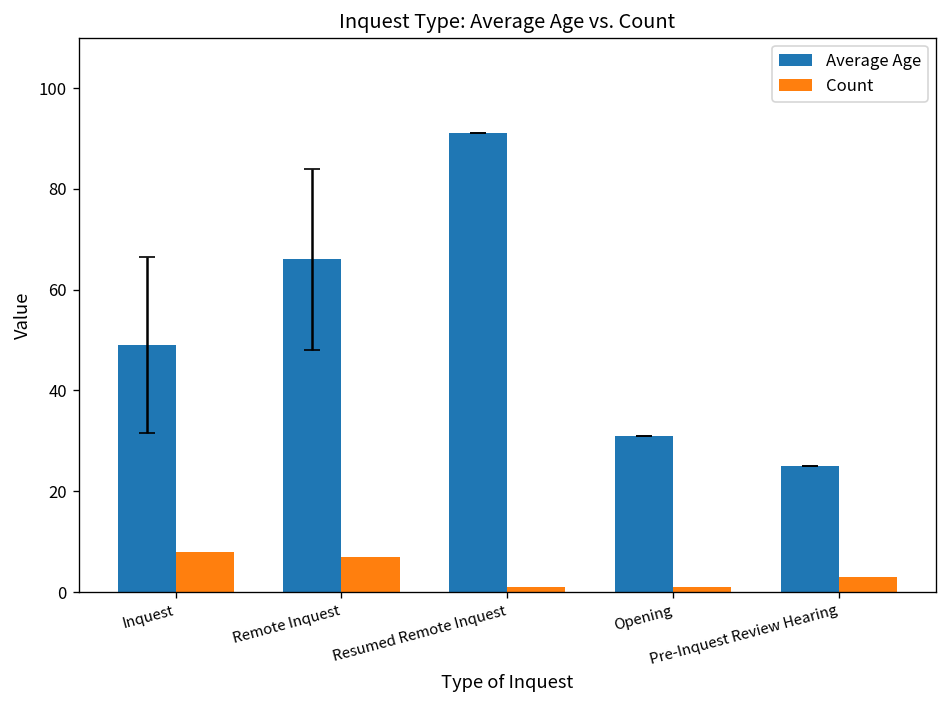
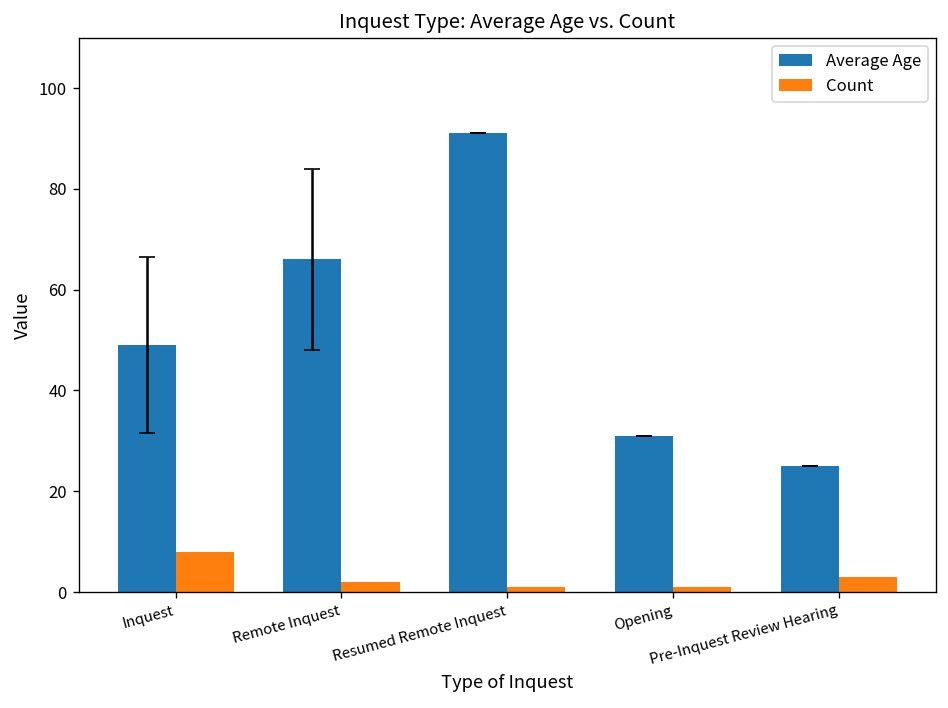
Count, Remote Inquest: 7 -> 2
